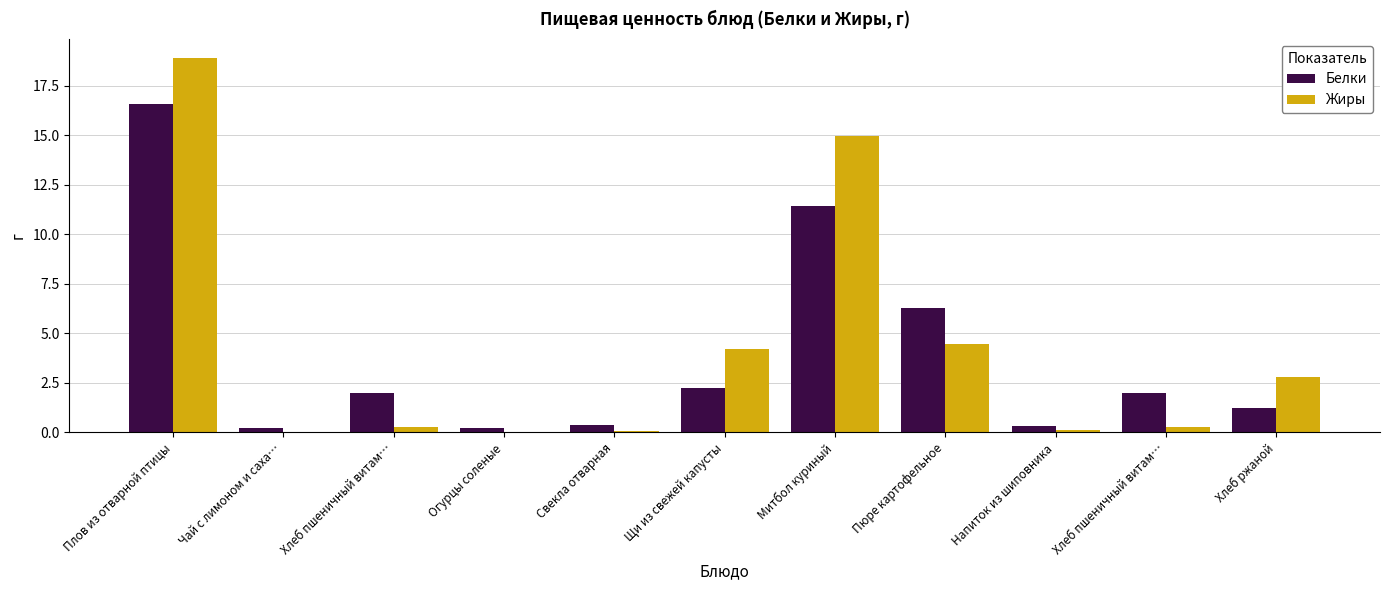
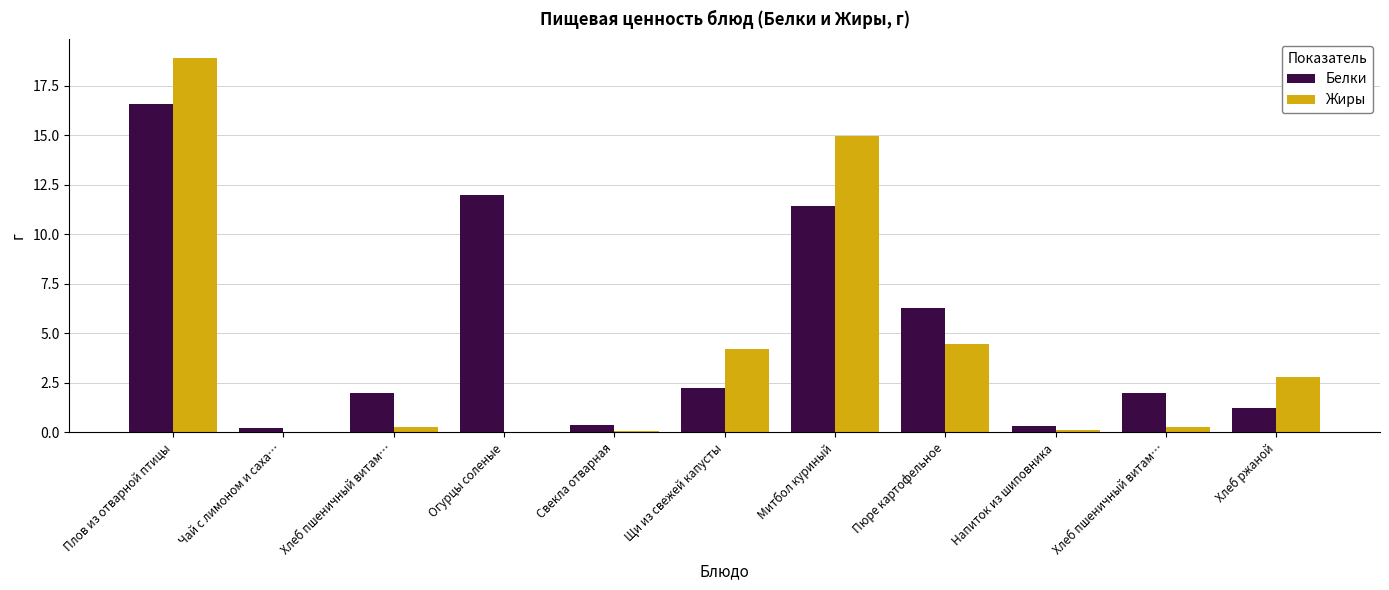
Белки, Огурцы соленые: 0.2 -> 12.0
